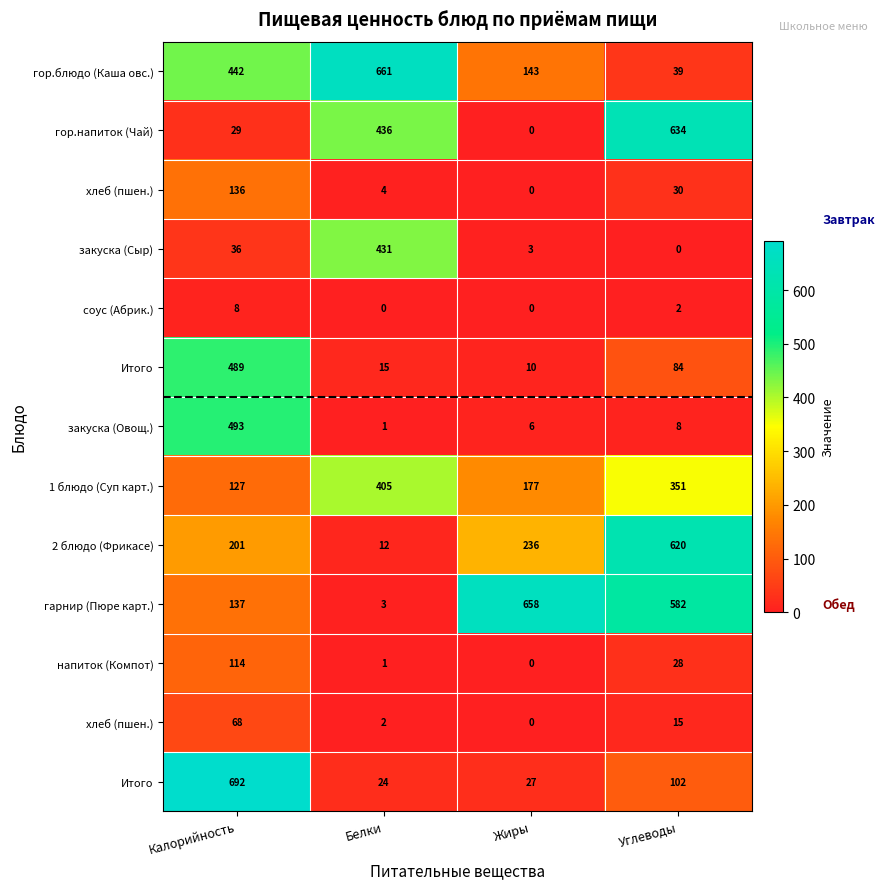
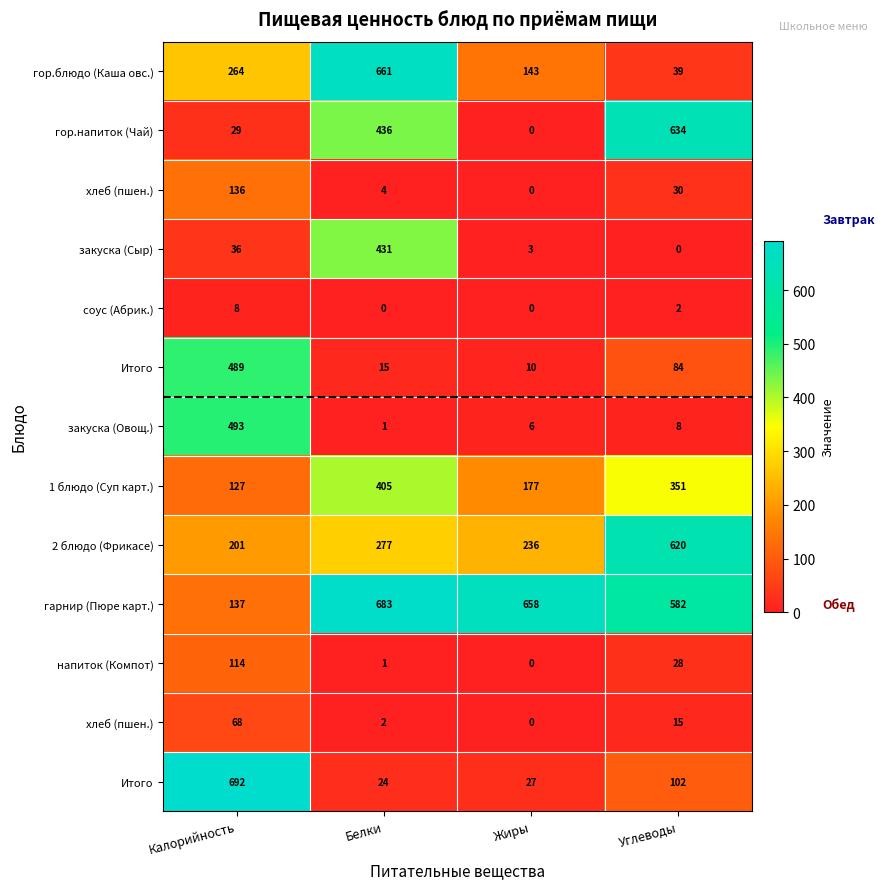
гор.блюдо (Каша овс.), Калорийность: 442 -> 264
2 блюдо (Фрикасе), Белки: 12 -> 277
гарнир (Пюре карт.), Белки: 3 -> 683
